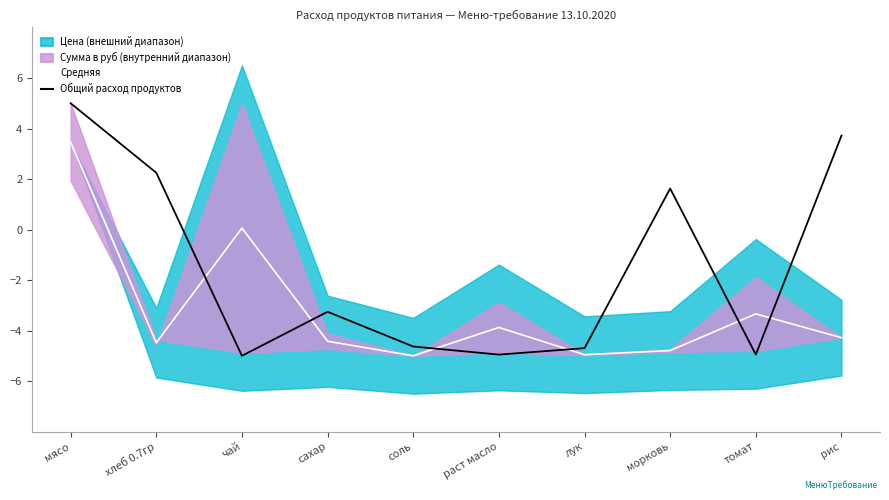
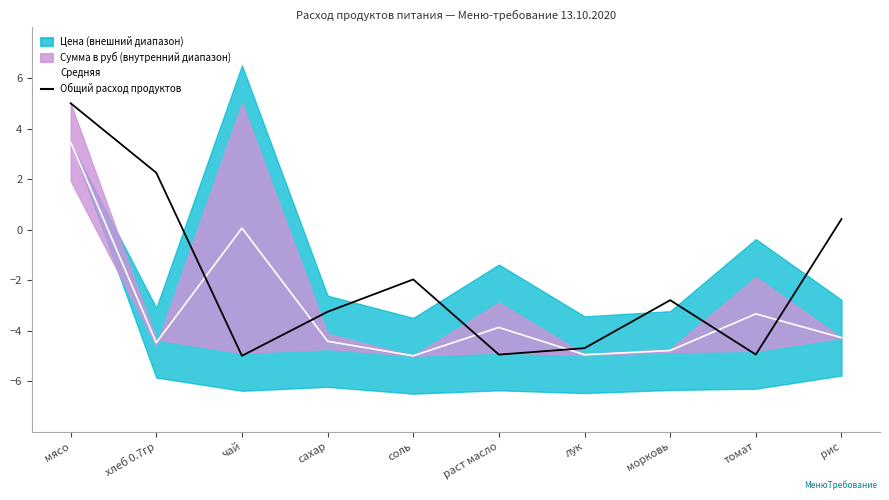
Общий расход продуктов, соль: -4.6 -> -2.0
Общий расход продуктов, морковь: 1.6 -> -2.8
Общий расход продуктов, рис: 3.7 -> 0.4
